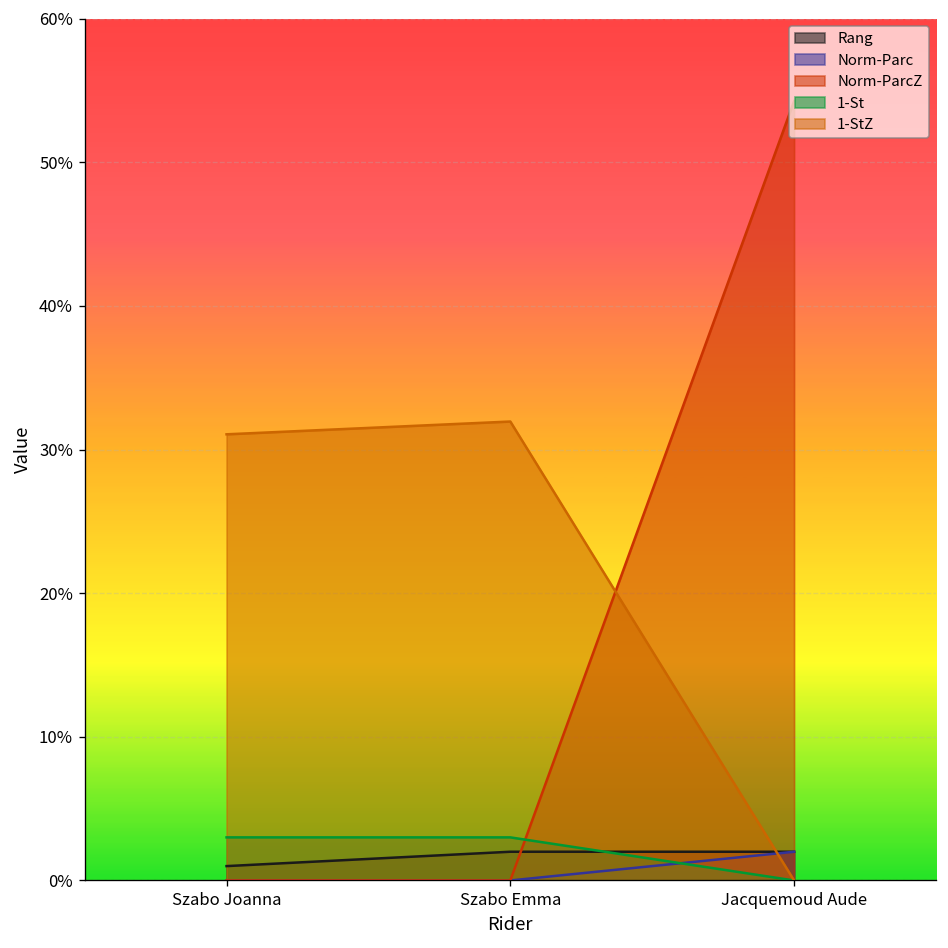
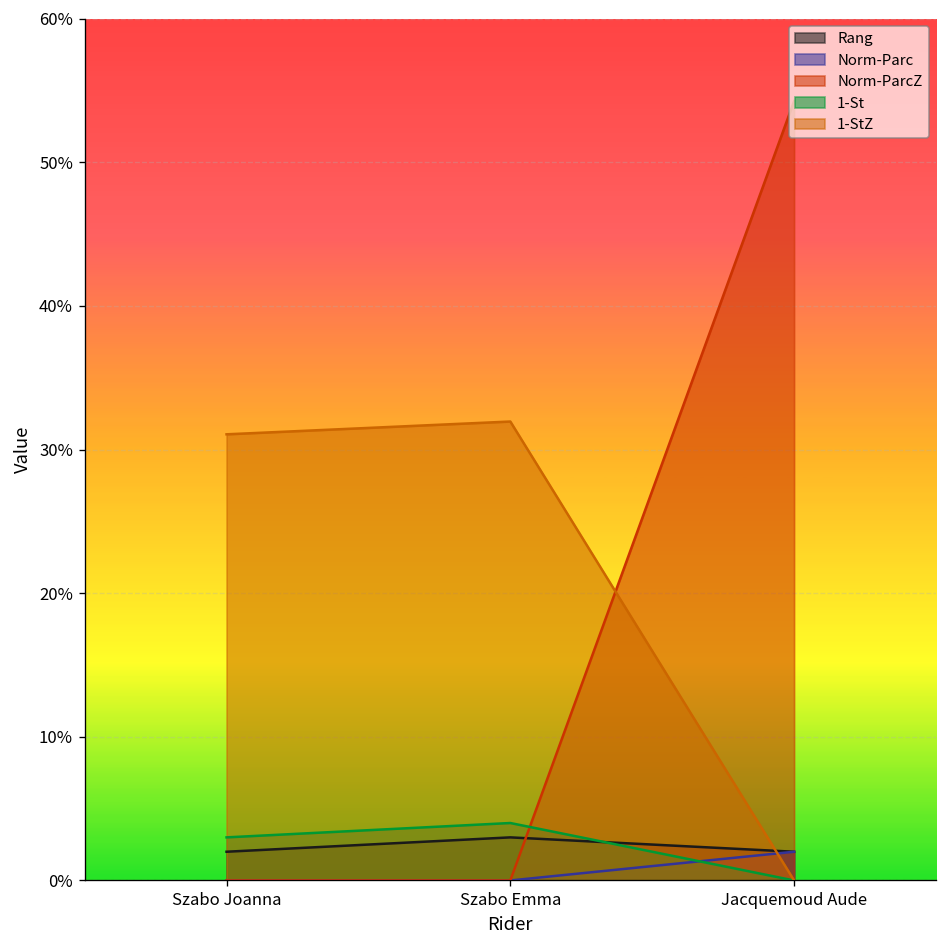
Rang, Szabo Joanna: 1% -> 2%
Rang, Szabo Emma: 2% -> 3%
1-St, Szabo Emma: 3% -> 4%
